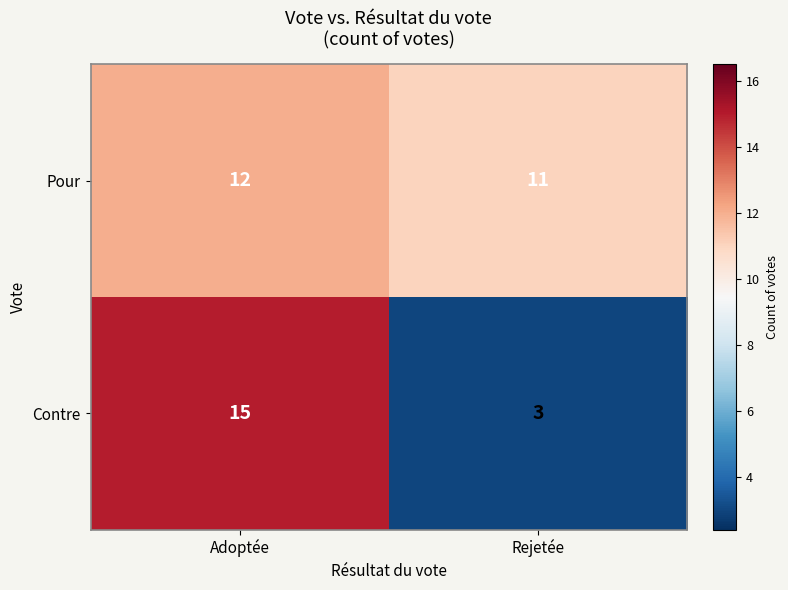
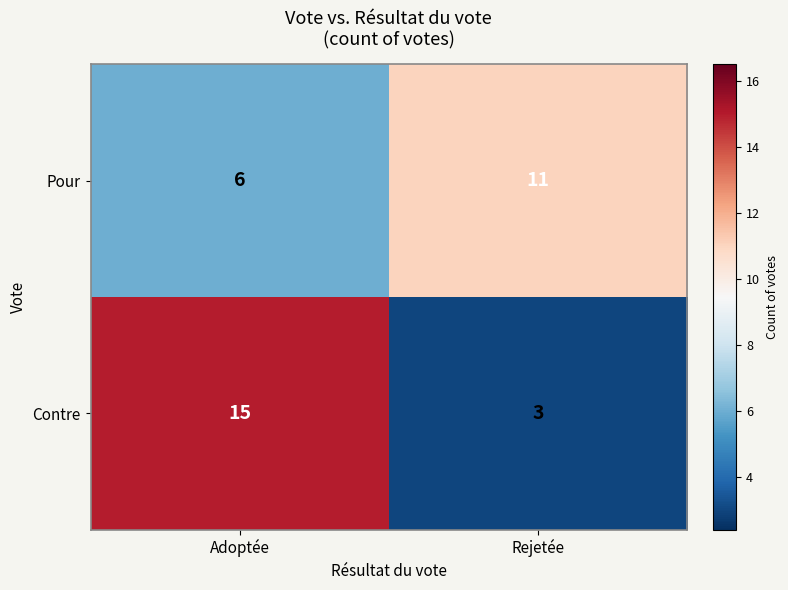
Pour, Adoptée: 12 -> 6
